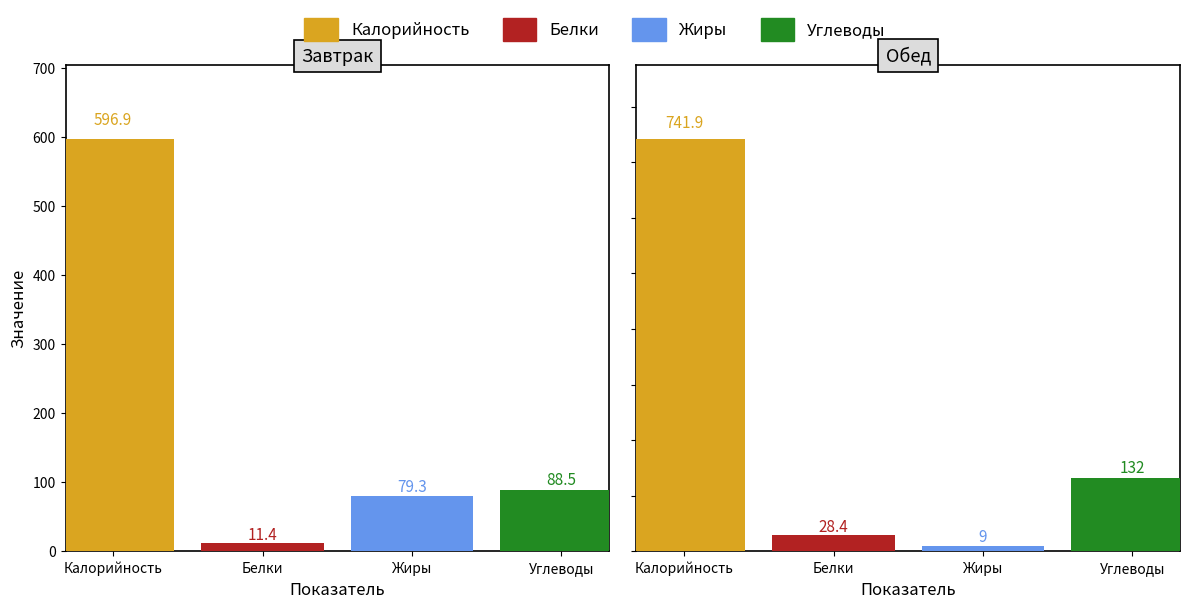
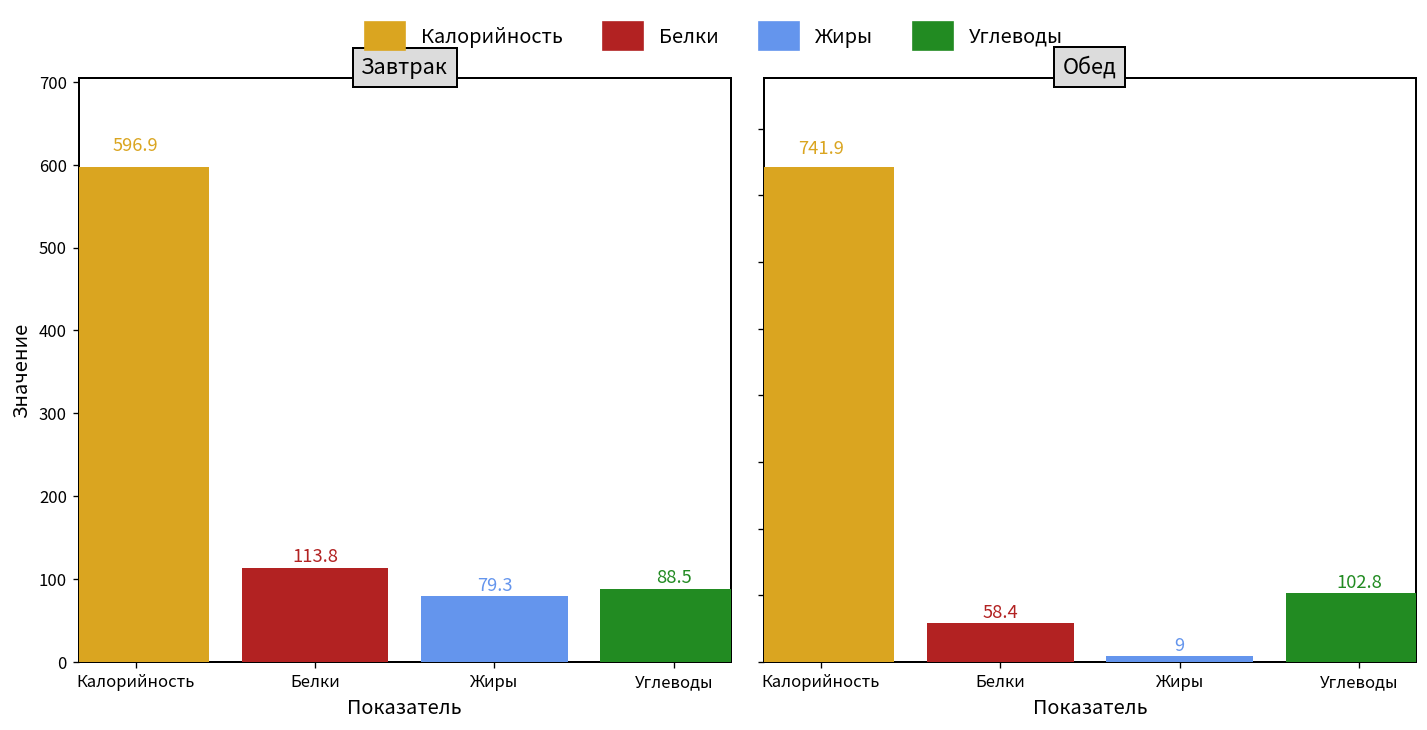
Завтрак, Белки: 11.4 -> 113.8
Обед, Белки: 28.4 -> 58.4
Обед, Углеводы: 132 -> 102.8
